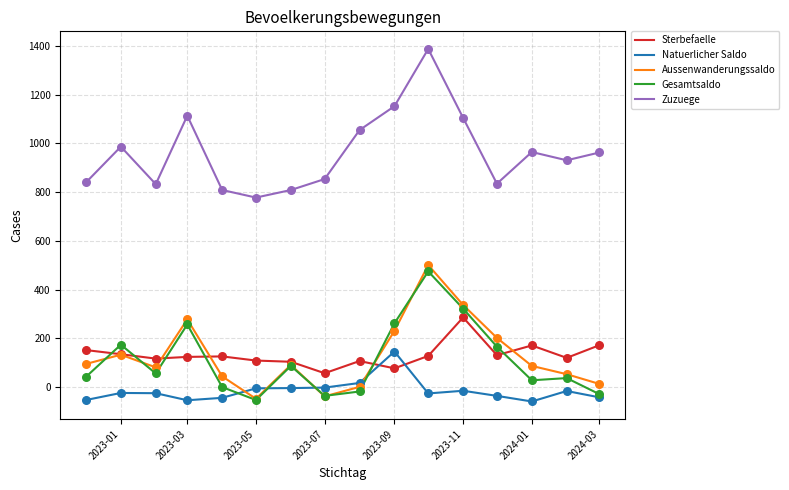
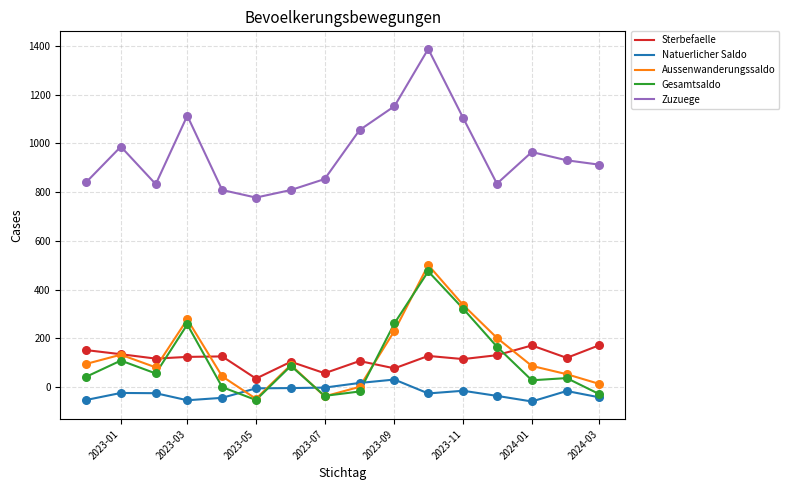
Gesamtsaldo, 2023-01: 170 -> 110
Sterbefaelle, 2023-05: 110 -> 40
Natuerlicher Saldo, 2023-09: 150 -> 30
Sterbefaelle, 2023-11: 290 -> 120
Zuzuege, 2024-03: 960 -> 910
